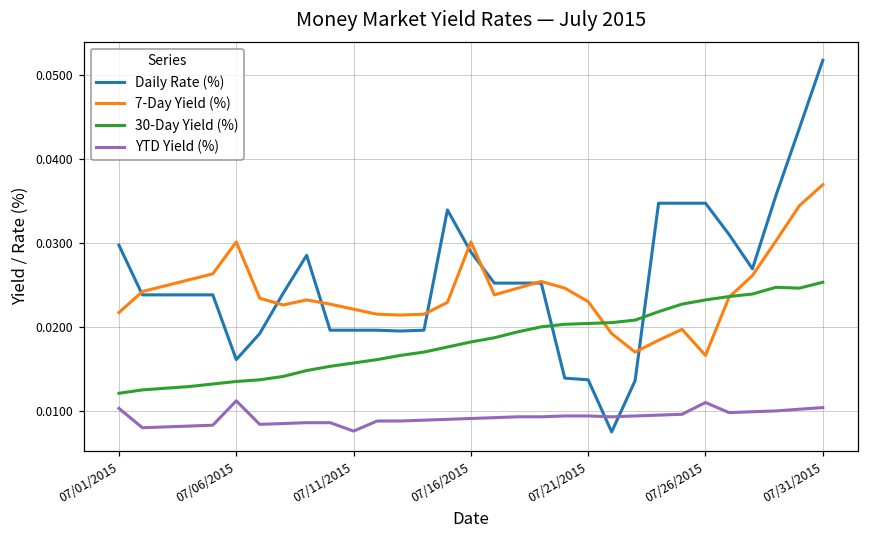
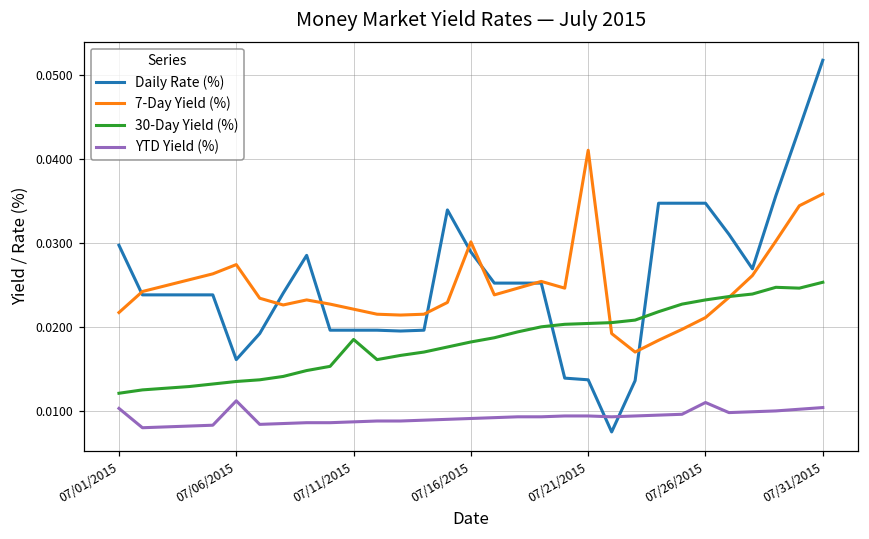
7-Day Yield (%), 07/06/2015: 0.030 -> 0.027
30-Day Yield (%), 07/11/2015: 0.016 -> 0.019
YTD Yield (%), 07/11/2015: 0.008 -> 0.009
7-Day Yield (%), 07/21/2015: 0.023 -> 0.041
7-Day Yield (%), 07/26/2015: 0.017 -> 0.021
7-Day Yield (%), 07/31/2015: 0.037 -> 0.036
